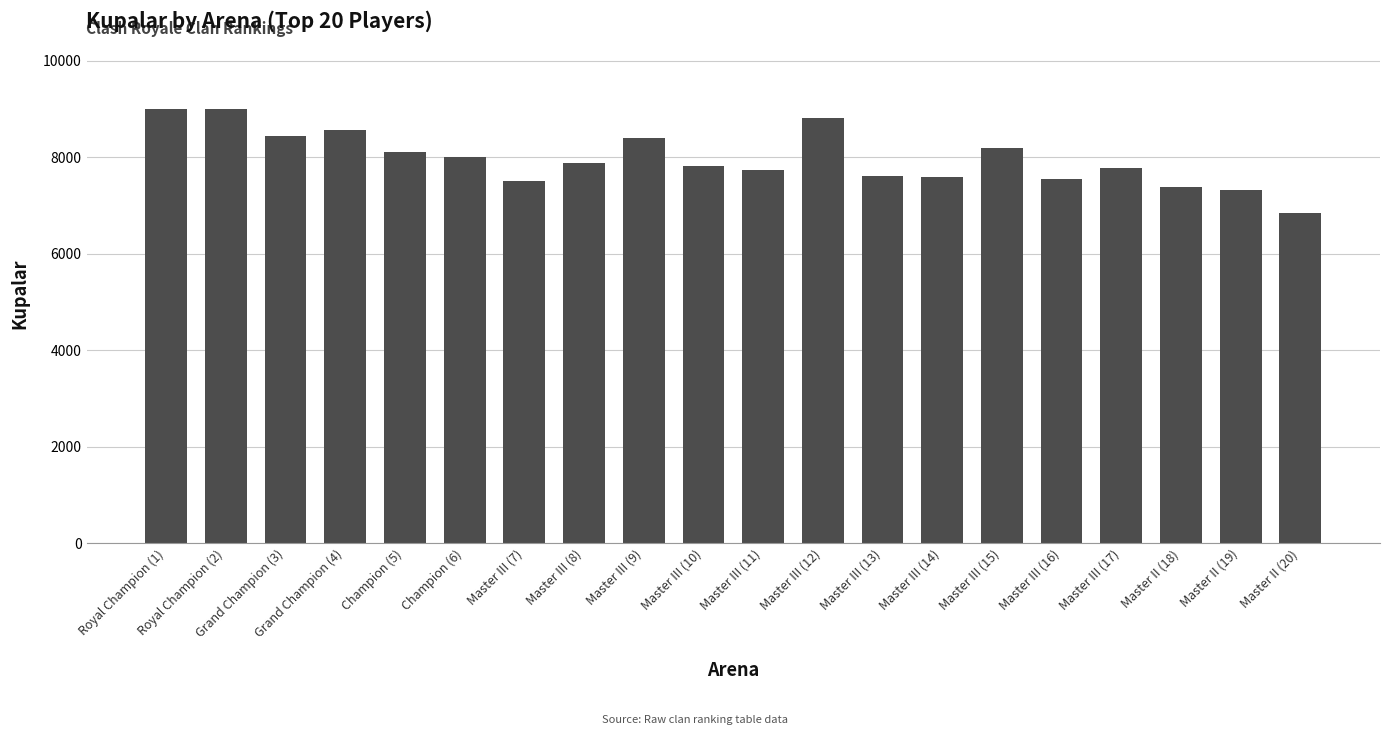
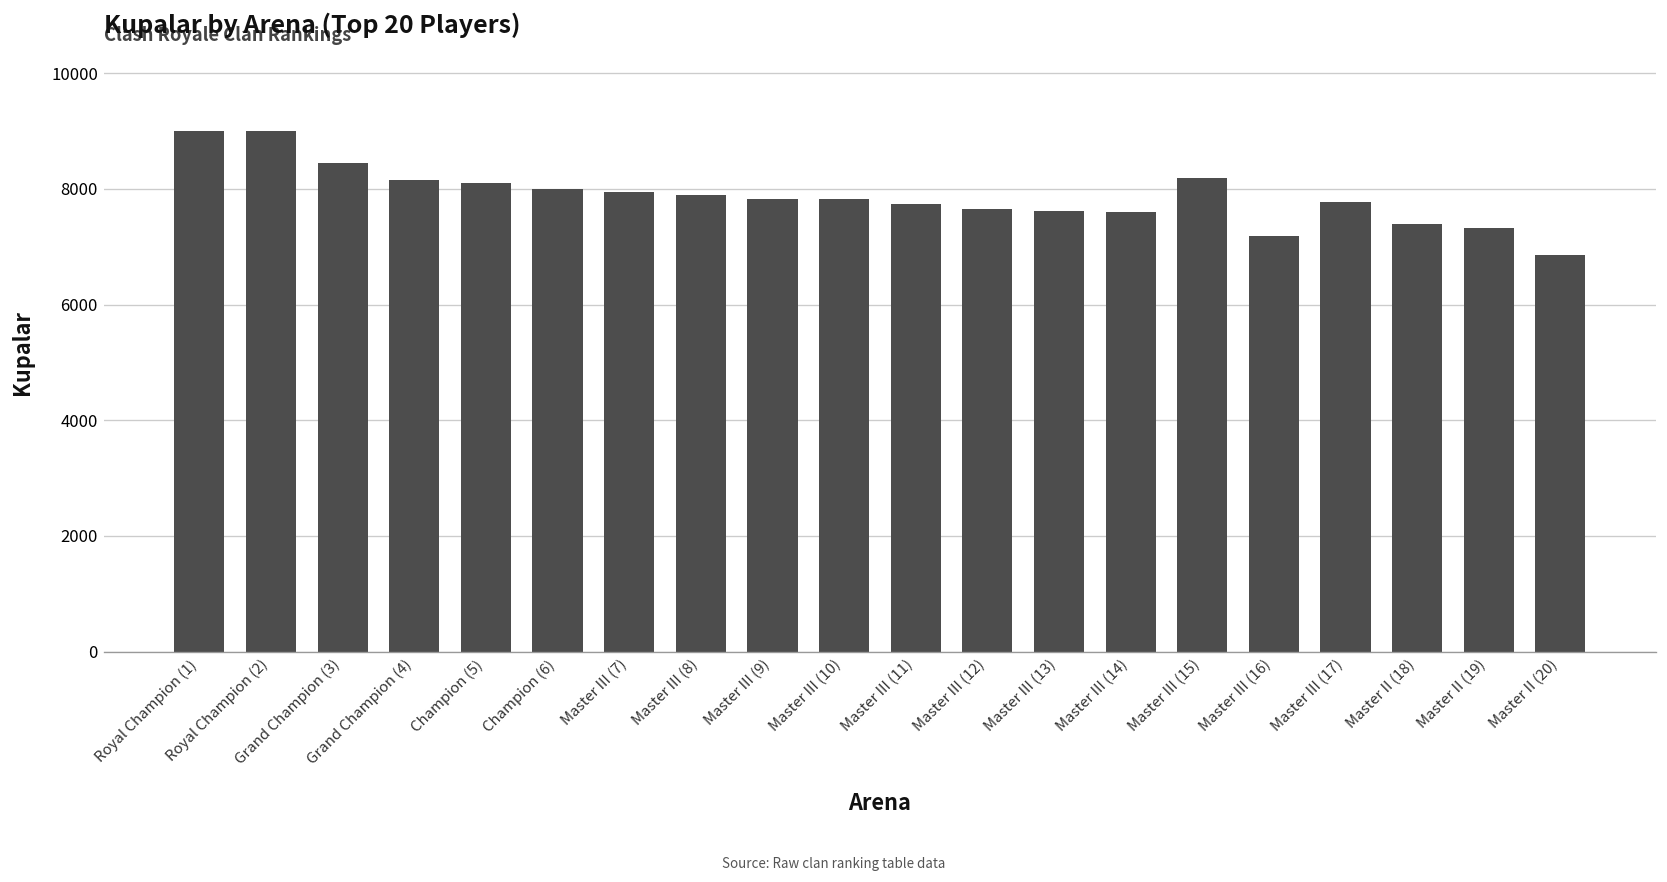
Grand Champion (4): 8600 -> 8200
Master III (7): 7500 -> 8000
Master III (9): 8400 -> 7800
Master III (12): 8800 -> 7600
Master III (16): 7600 -> 7200
